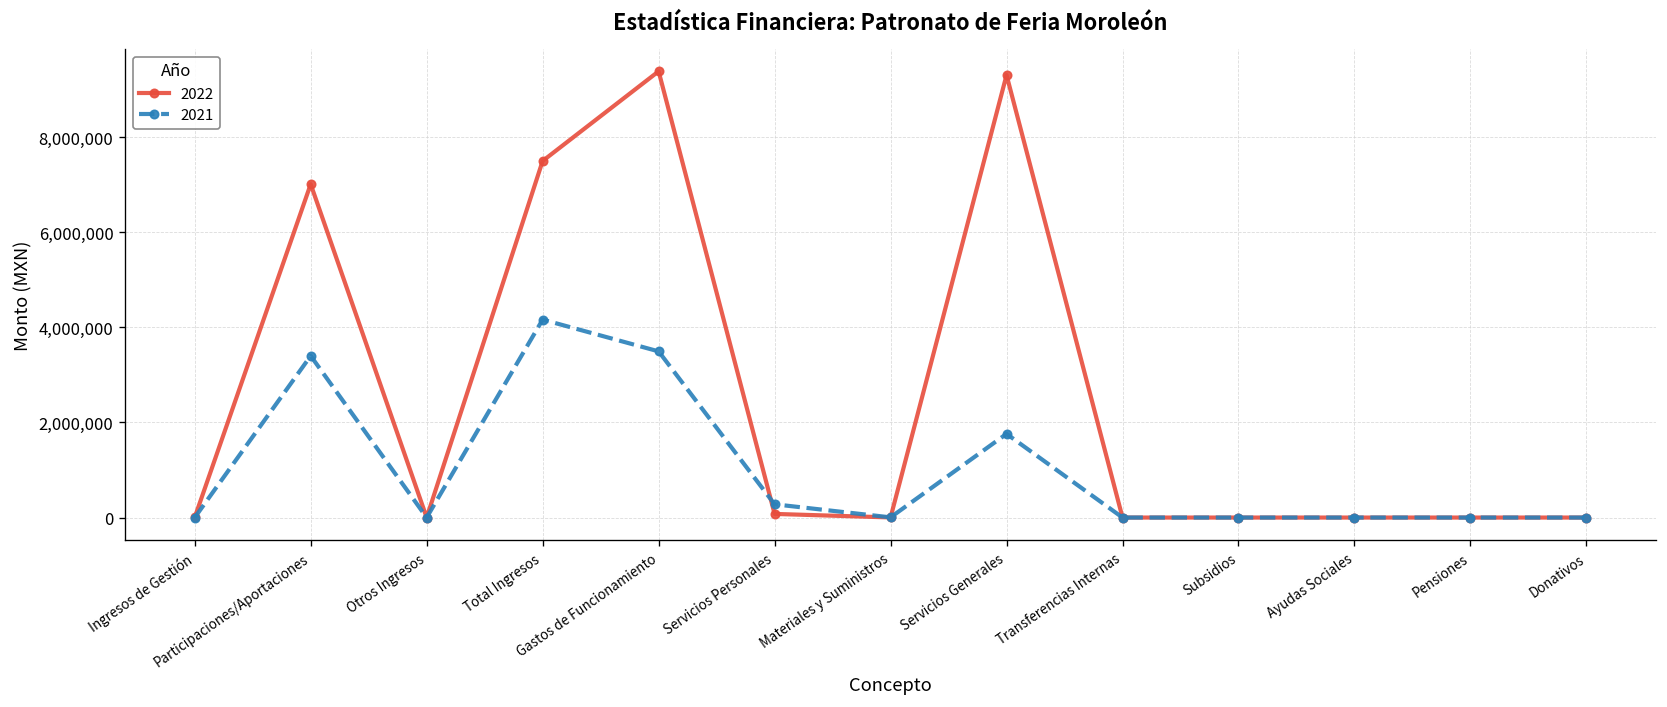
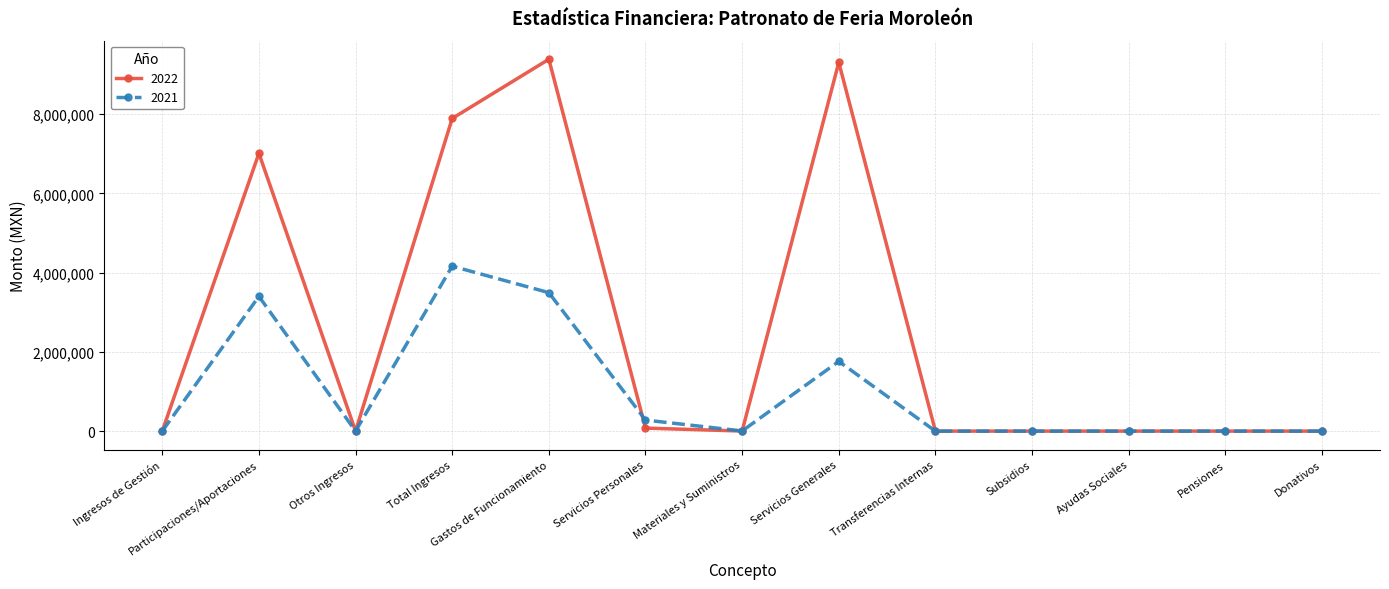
2022, Total Ingresos: 7,500,000 -> 7,900,000
